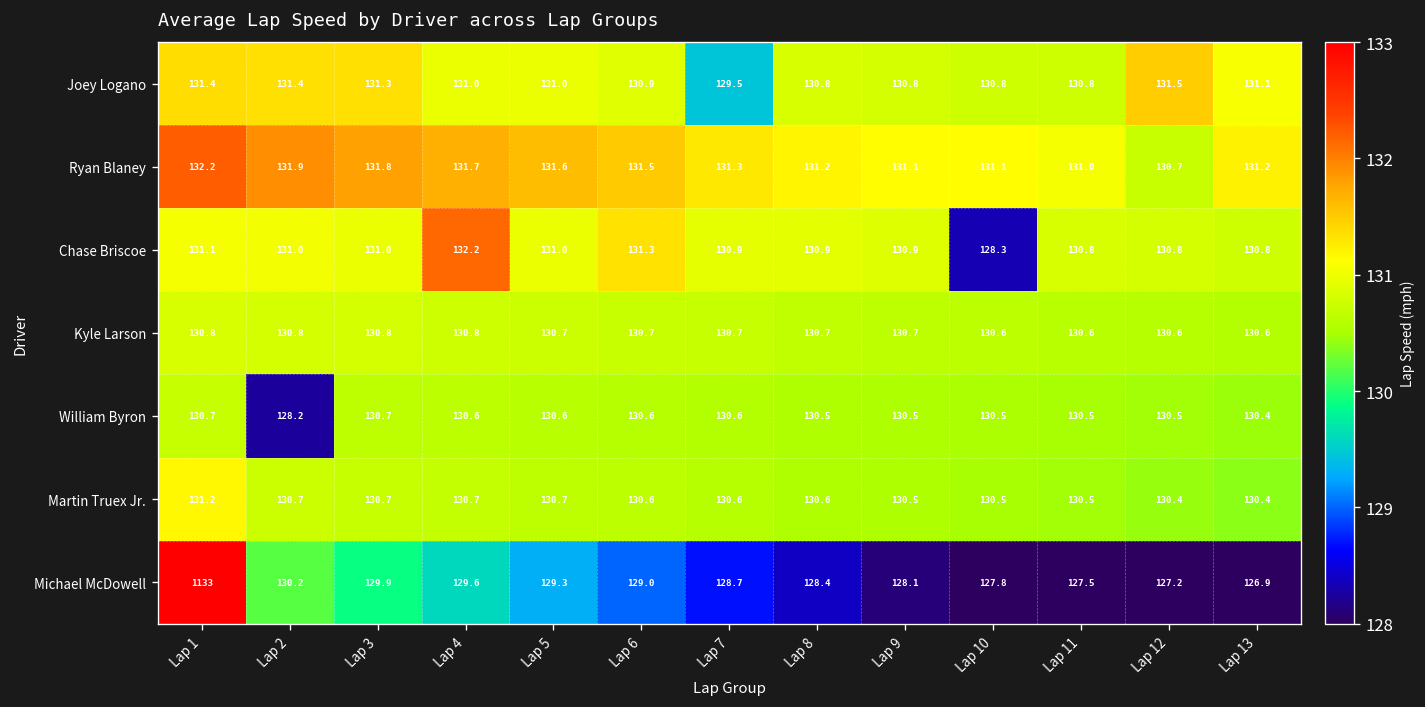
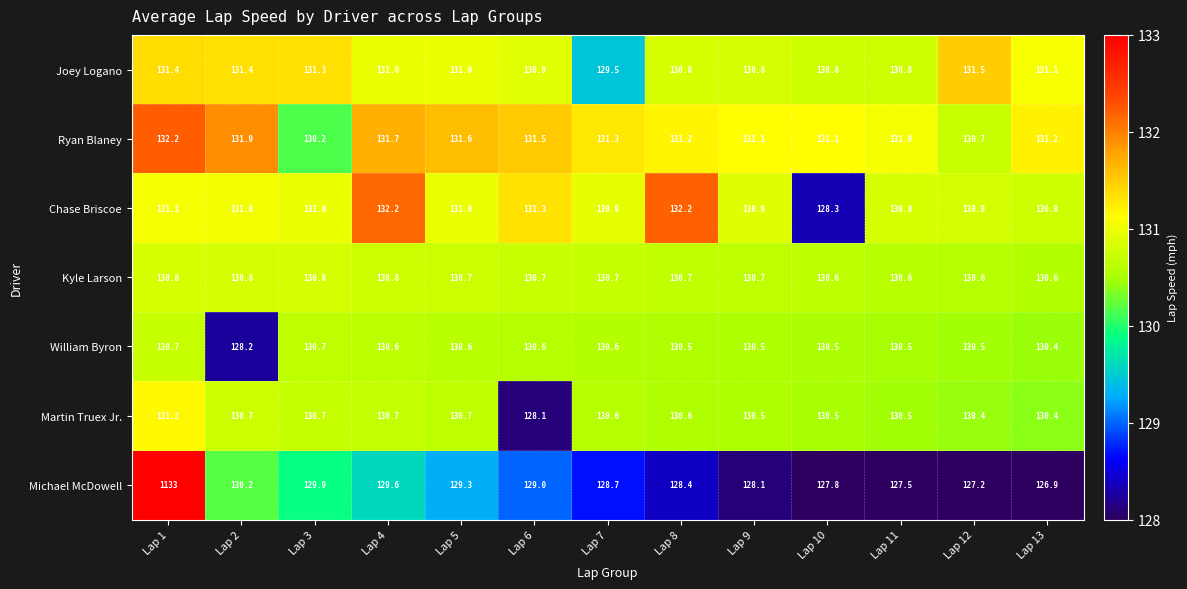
Ryan Blaney, Lap 3: 131.8 -> 130.2
Chase Briscoe, Lap 8: 130.9 -> 132.2
Martin Truex Jr., Lap 6: 130.6 -> 128.1
